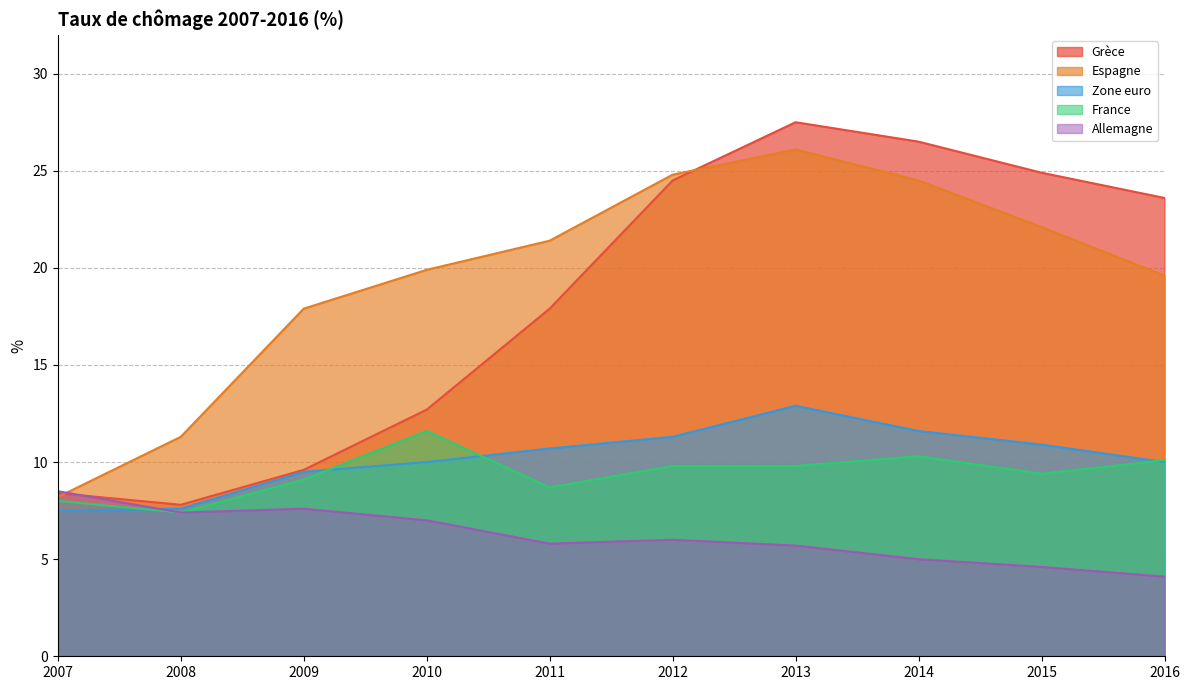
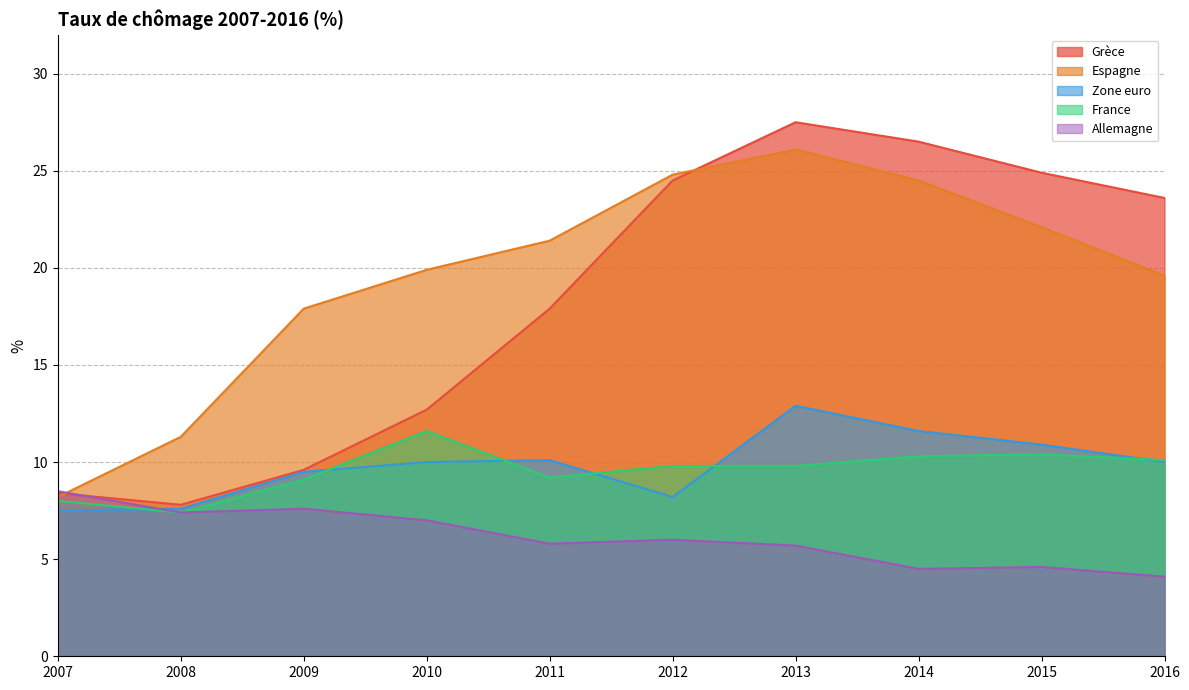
Zone euro, 2011: 10.7 -> 10.1
France, 2011: 8.7 -> 9.2
Zone euro, 2012: 11.3 -> 8.2
Allemagne, 2014: 5.0 -> 4.5
France, 2015: 9.4 -> 10.4
